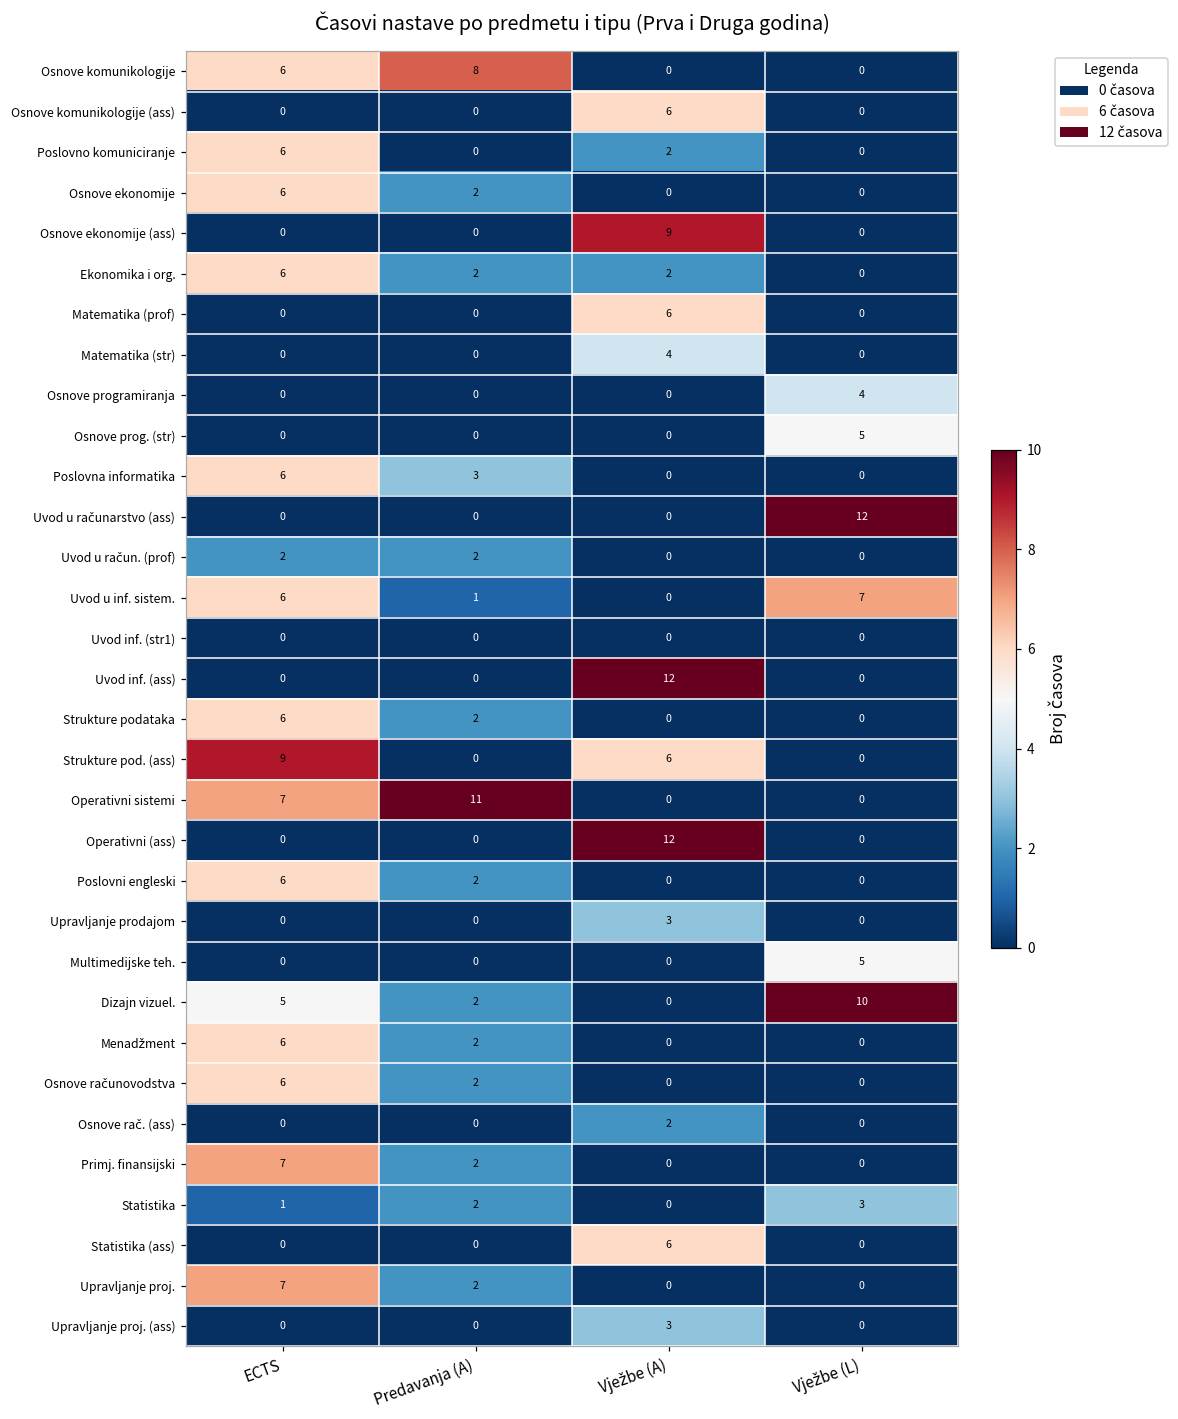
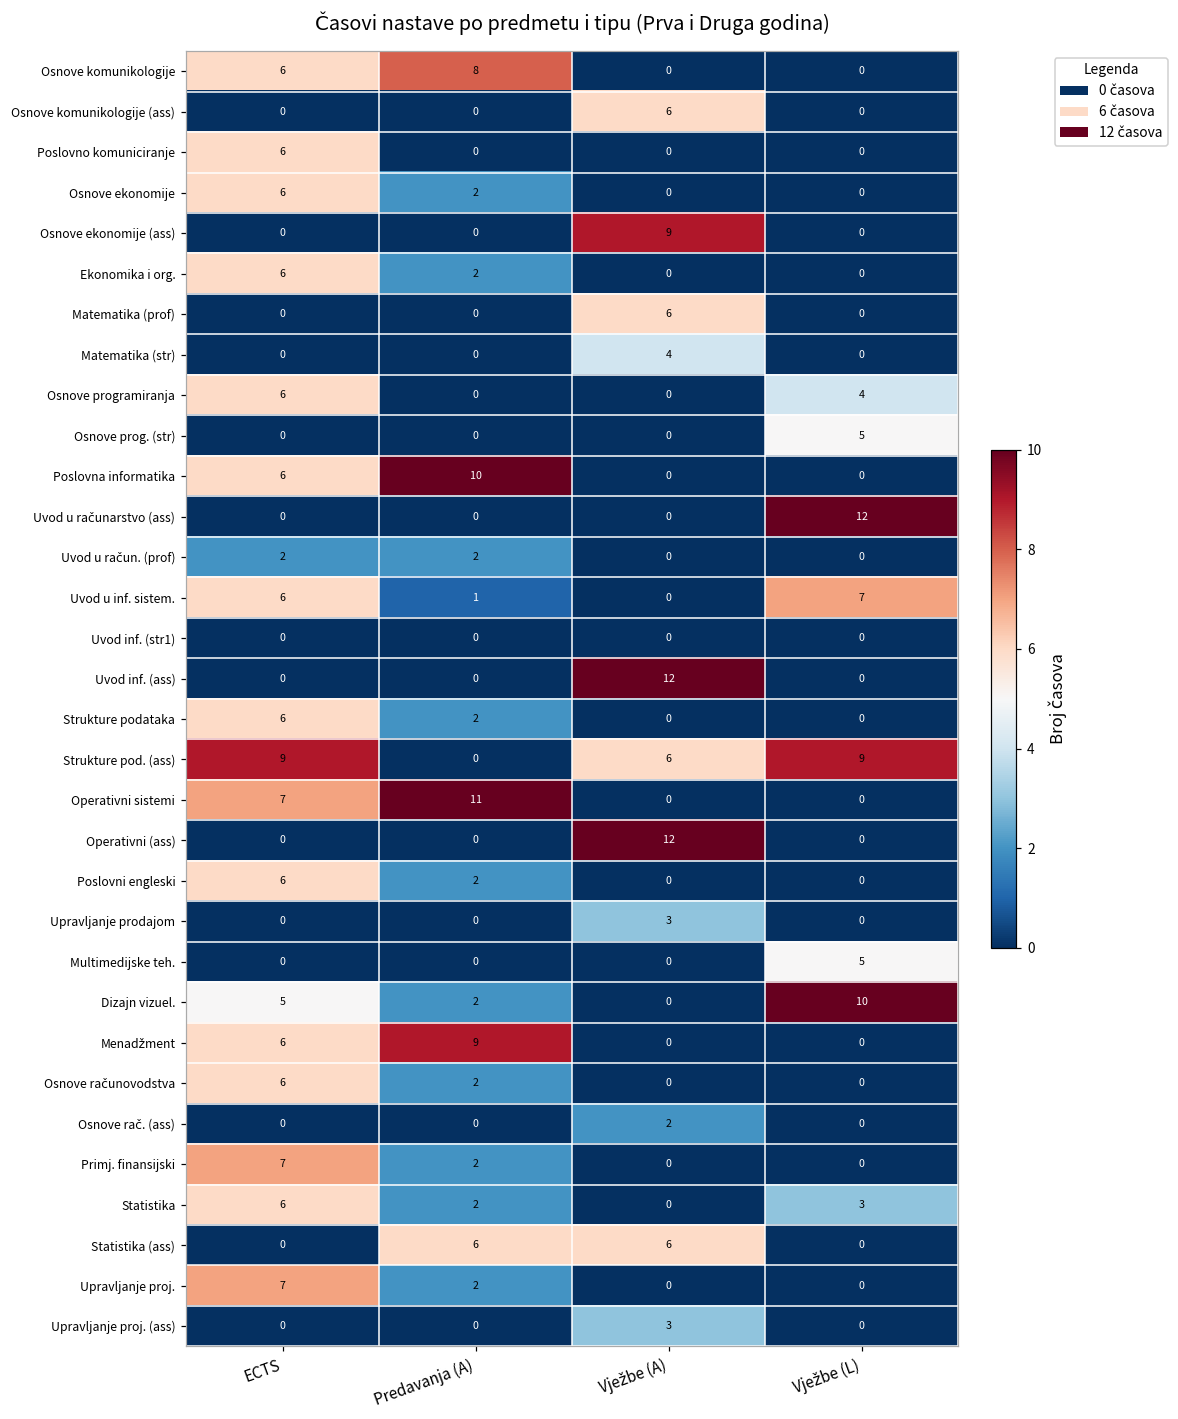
Poslovno komuniciranje, Vježbe (A): 2 -> 0
Ekonomika i org., Vježbe (A): 2 -> 0
Osnove programiranja, ECTS: 0 -> 6
Poslovna informatika, Predavanja (A): 3 -> 10
Strukture pod. (ass), Vježbe (L): 0 -> 9
Menadžment, Predavanja (A): 2 -> 9
Statistika, ECTS: 1 -> 6
Statistika (ass), Predavanja (A): 0 -> 6
